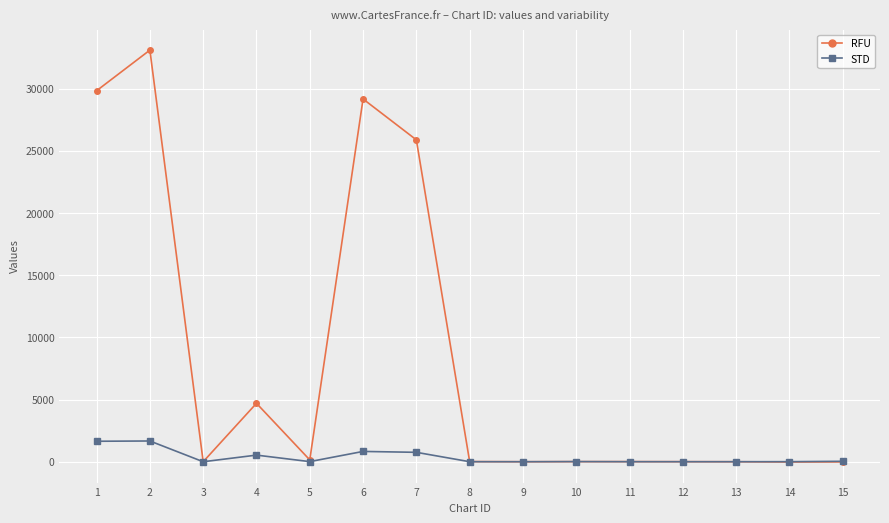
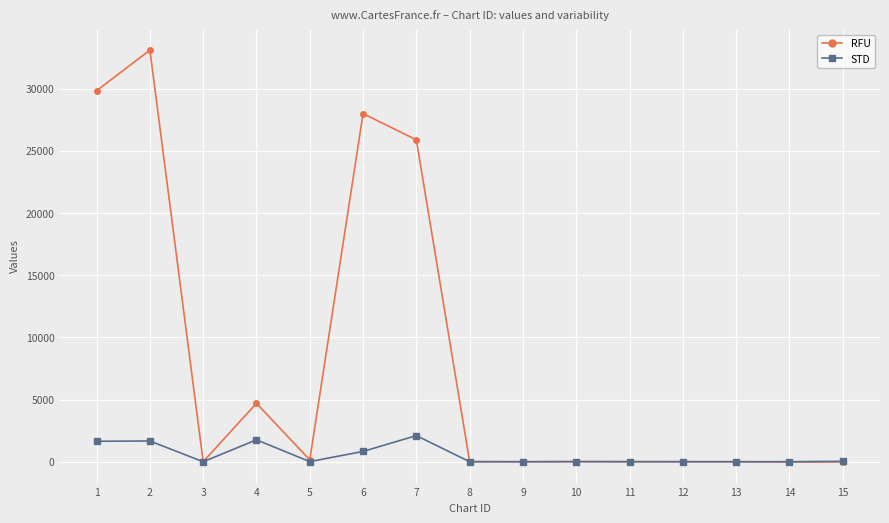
STD, 4: 500 -> 1800
RFU, 6: 29200 -> 28000
STD, 7: 800 -> 2100
